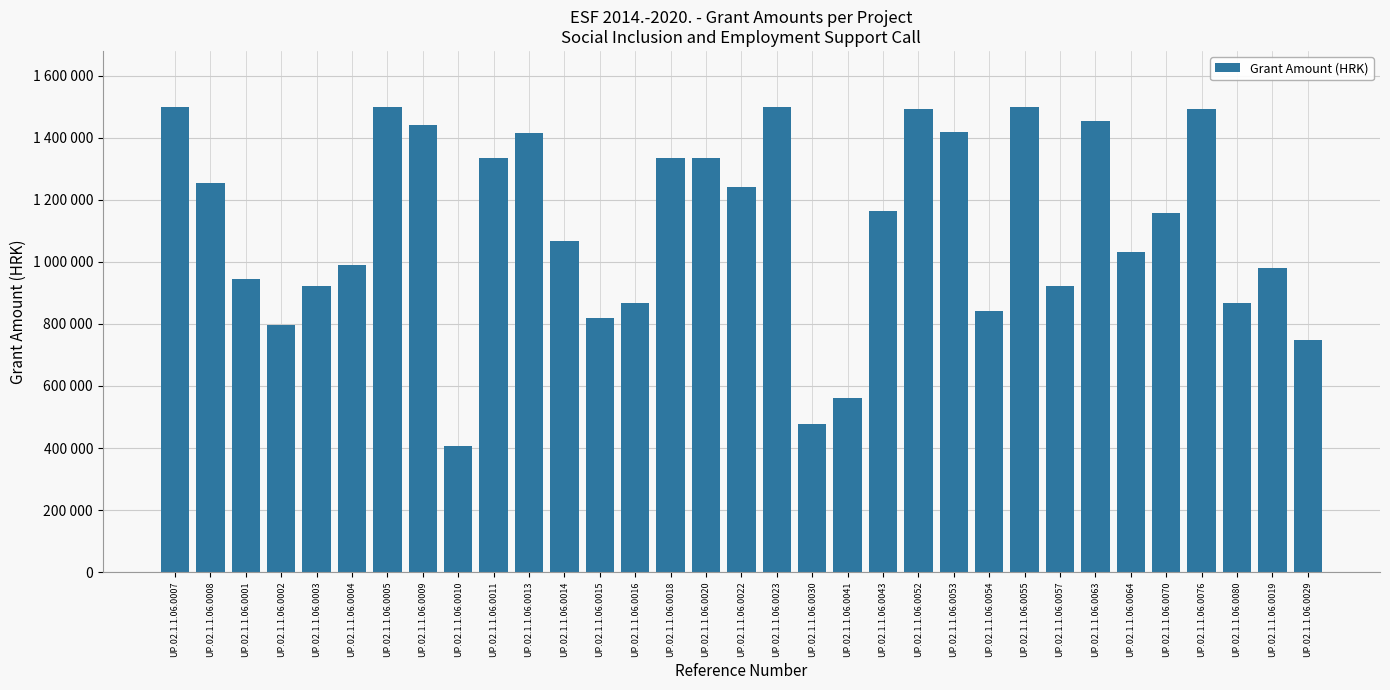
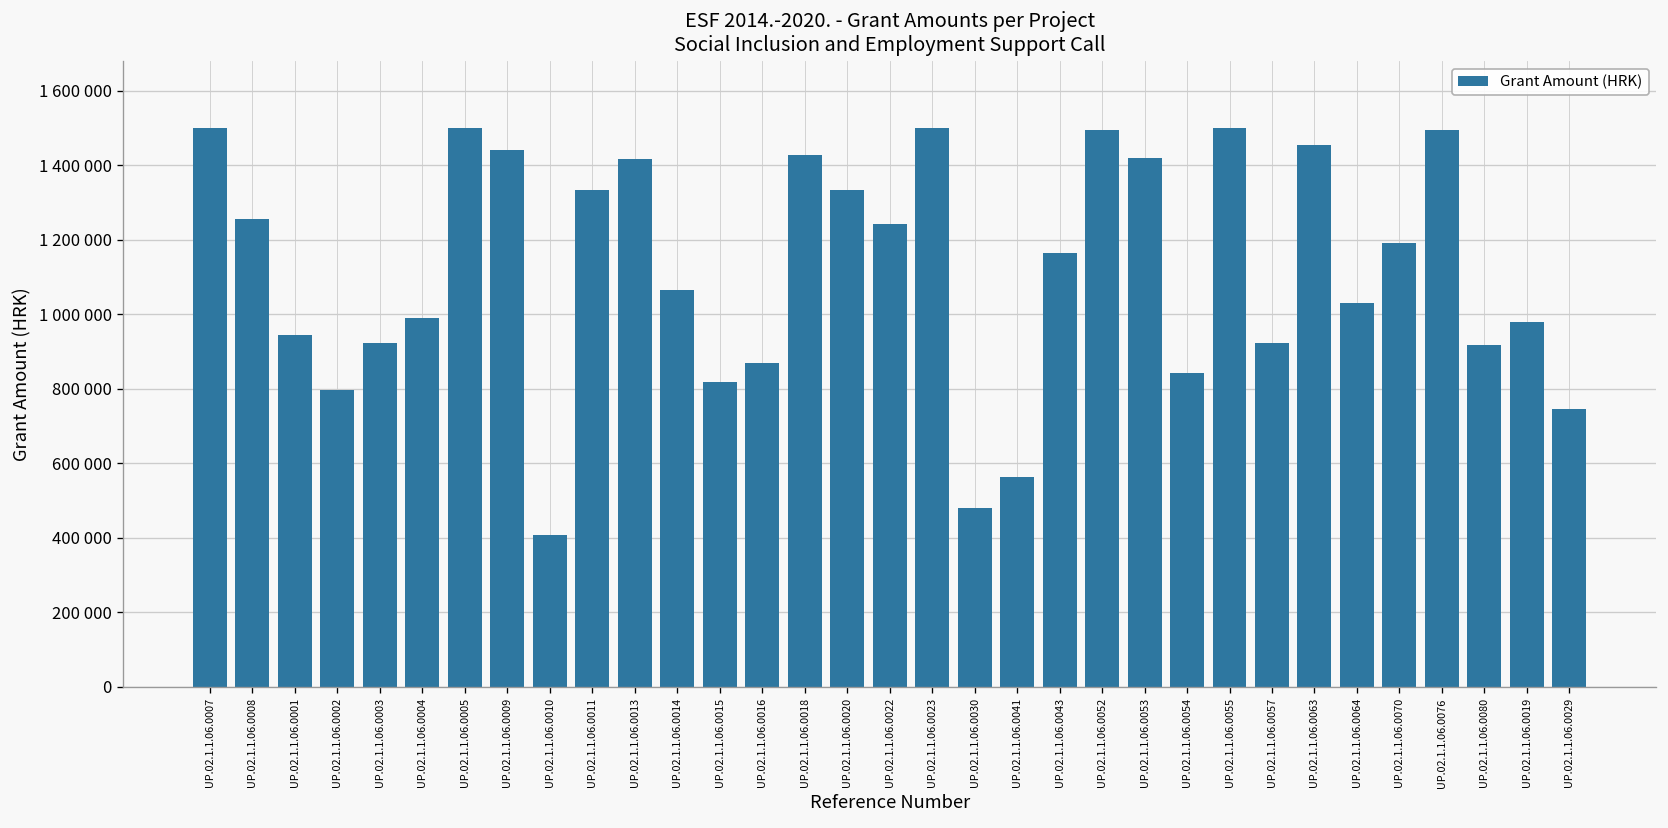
UP.02.1.1.06.0018: 1330000 -> 1430000
UP.02.1.1.06.0070: 1160000 -> 1190000
UP.02.1.1.06.0080: 870000 -> 920000
